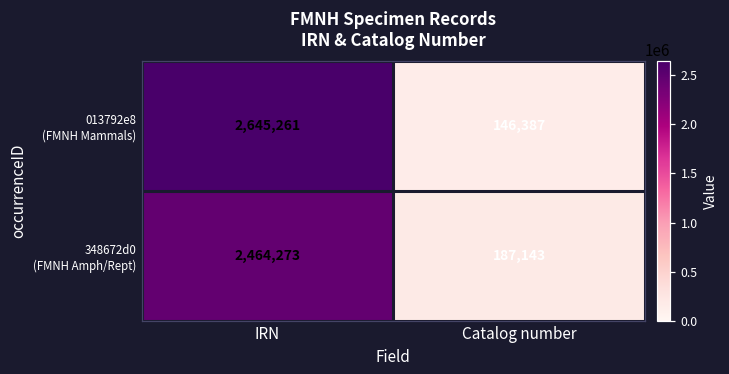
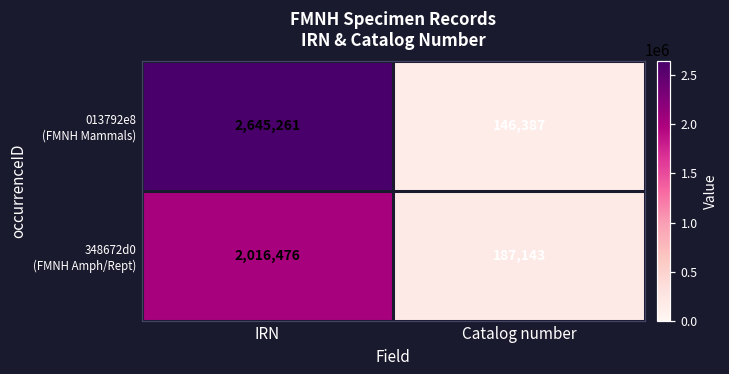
348672d0 (FMNH Amph/Rept), IRN: 2,464,273 -> 2,016,476
